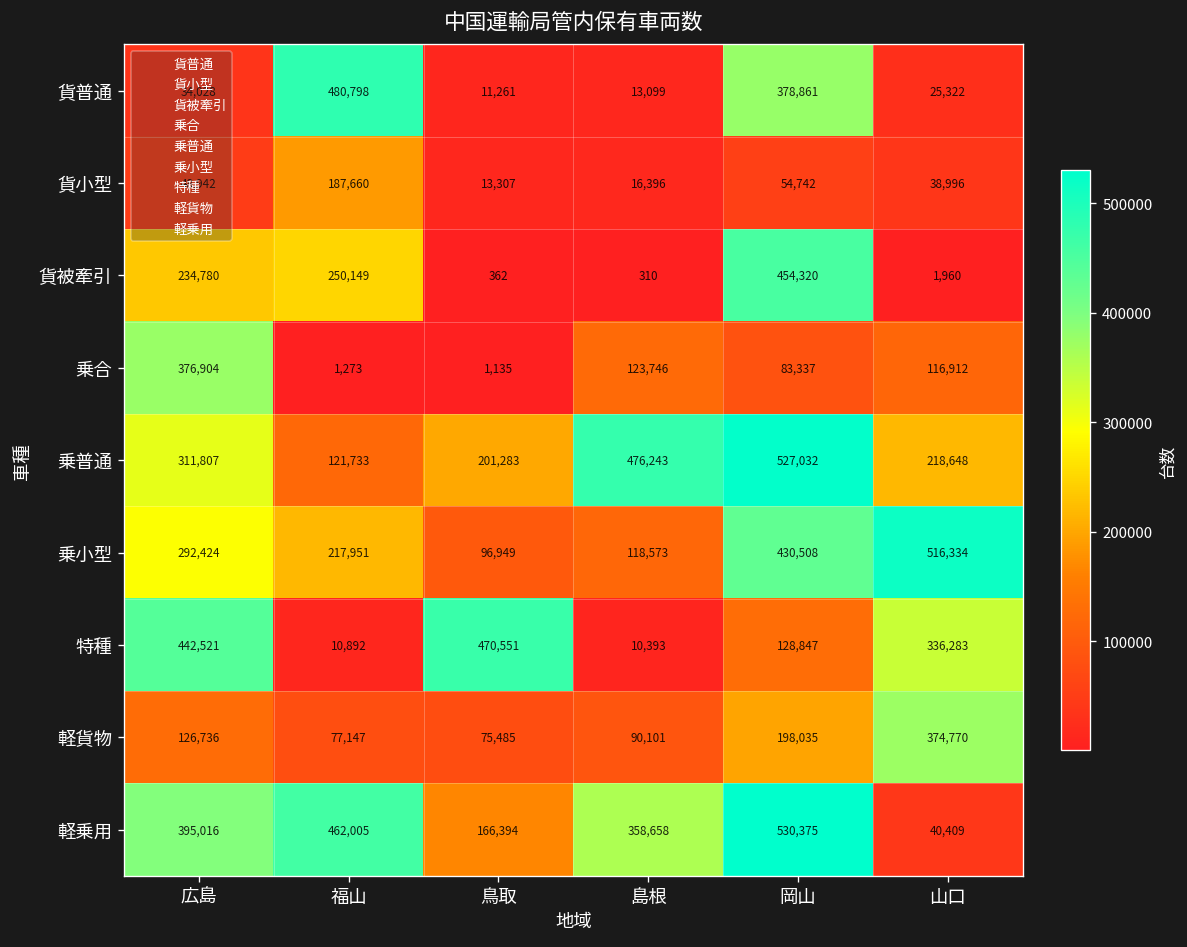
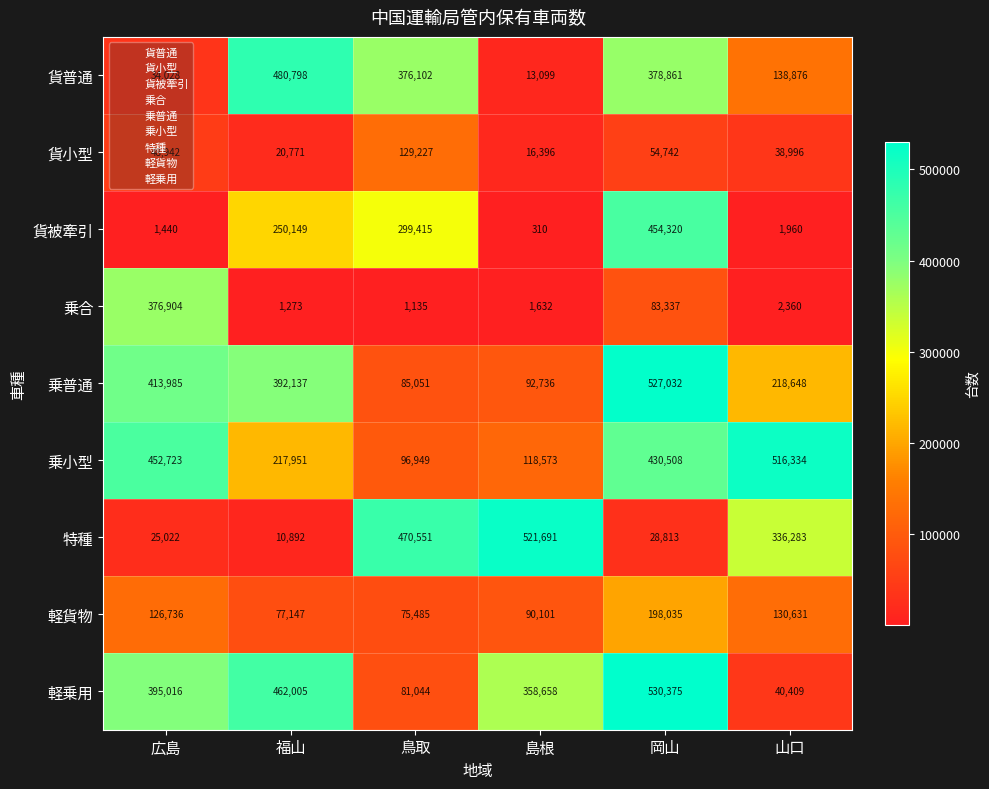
貨普通, 鳥取: 11,261 -> 376,102
貨普通, 山口: 25,322 -> 138,876
貨小型, 福山: 187,660 -> 20,771
貨小型, 鳥取: 13,307 -> 129,227
貨被牽引, 広島: 234,780 -> 1,440
貨被牽引, 鳥取: 362 -> 299,415
乗合, 島根: 123,746 -> 1,632
乗合, 山口: 116,912 -> 2,360
乗普通, 広島: 311,807 -> 413,985
乗普通, 福山: 121,733 -> 392,137
乗普通, 鳥取: 201,283 -> 85,051
乗普通, 島根: 476,243 -> 92,736
乗小型, 広島: 292,424 -> 452,723
特種, 広島: 442,521 -> 25,022
特種, 島根: 10,393 -> 521,691
特種, 岡山: 128,847 -> 28,813
軽貨物, 山口: 374,770 -> 130,631
軽乗用, 鳥取: 166,394 -> 81,044
